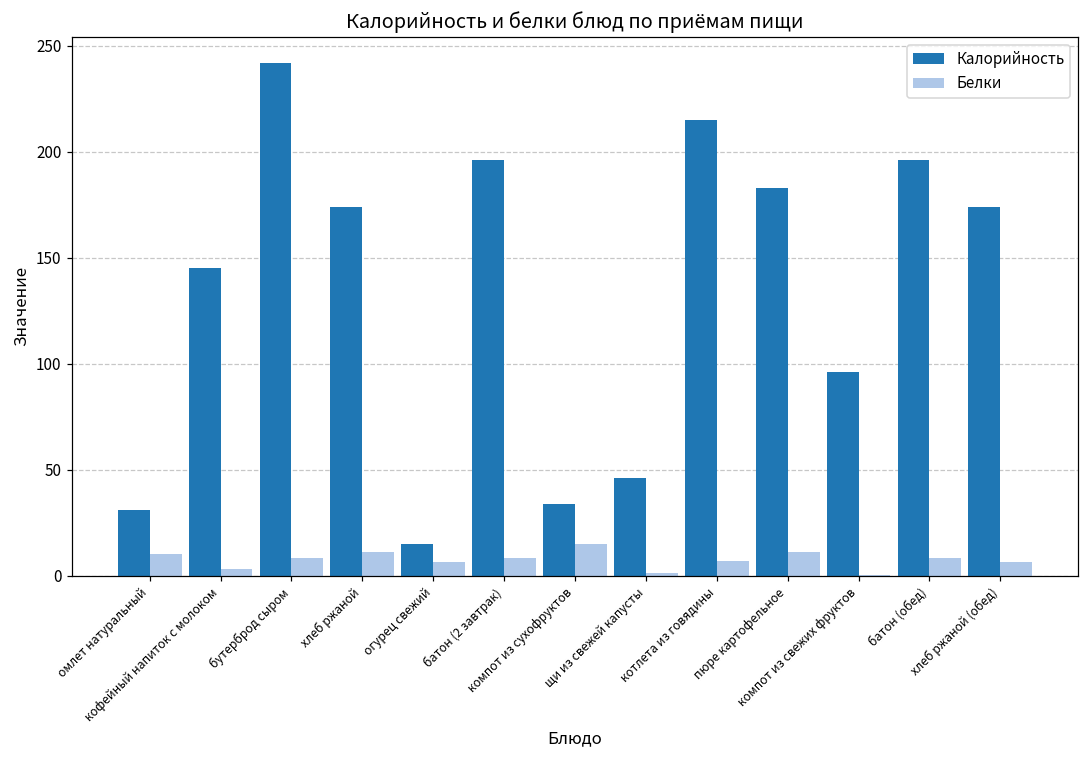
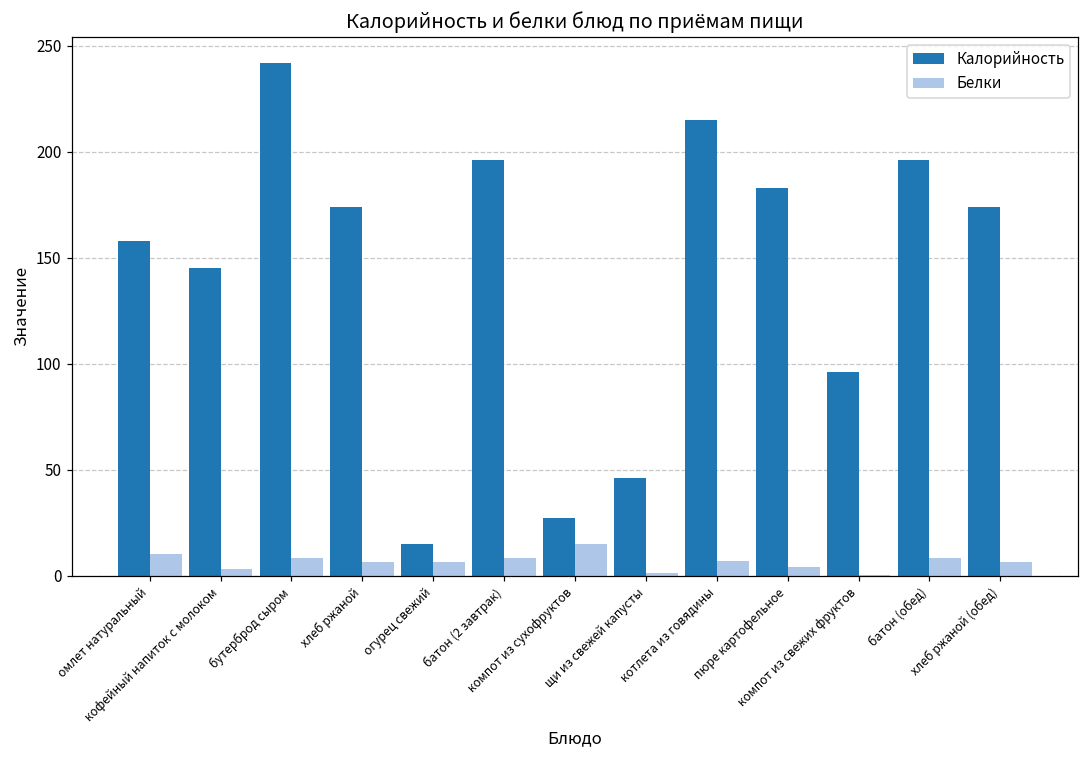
Калорийность, омлет натуральный: 31 -> 158
Белки, хлеб ржаной: 11 -> 7
Калорийность, компот из сухофруктов: 34 -> 27
Белки, пюре картофельное: 11 -> 4
